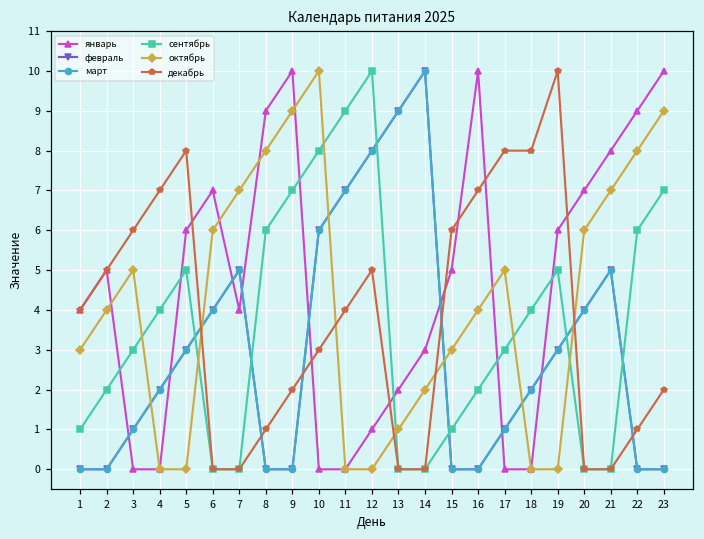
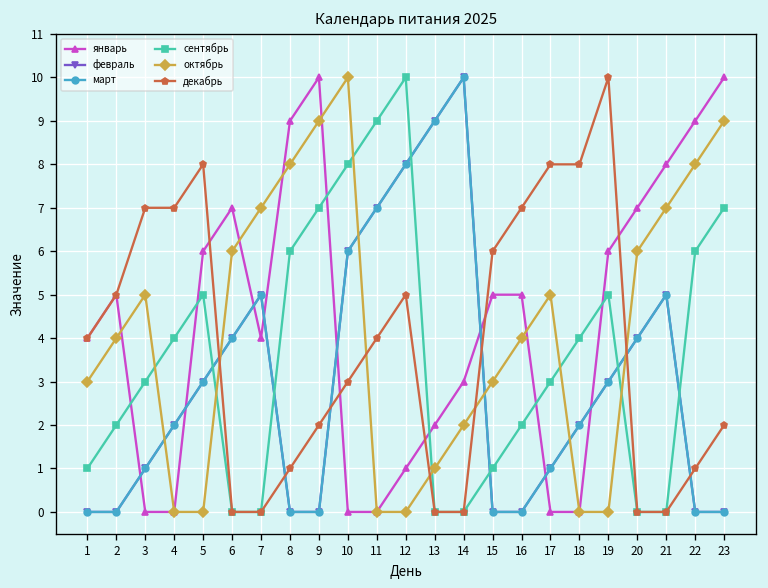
декабрь, 3: 6 -> 7
январь, 16: 10 -> 5
